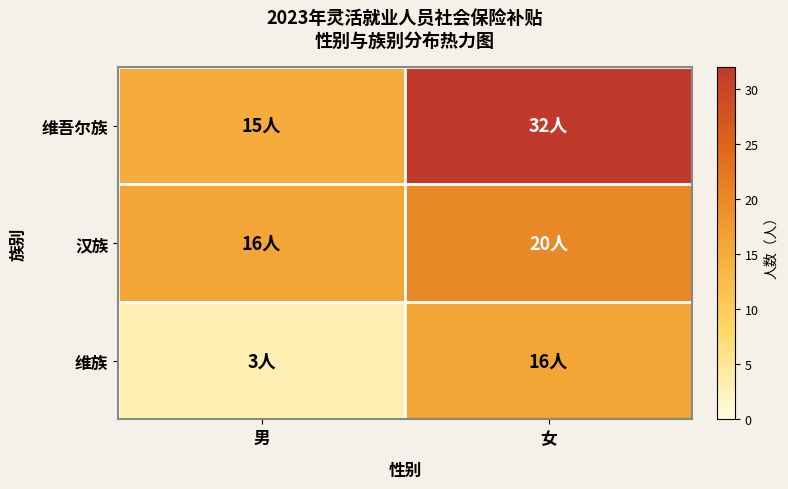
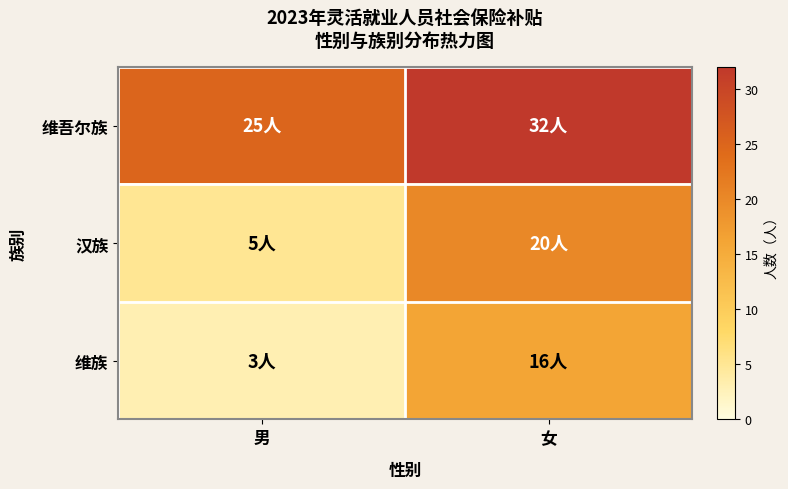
维吾尔族, 男: 15人 -> 25人
汉族, 男: 16人 -> 5人
